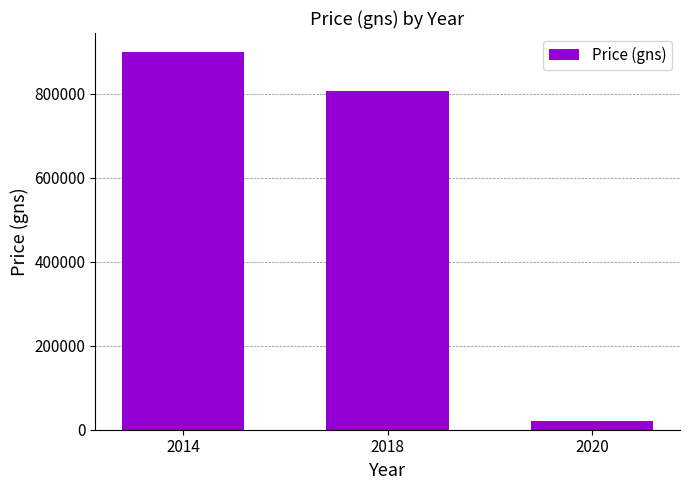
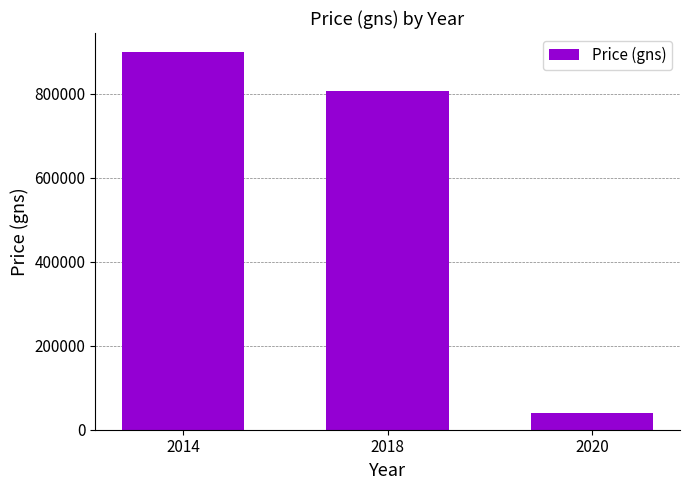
2020: 20000 -> 40000
